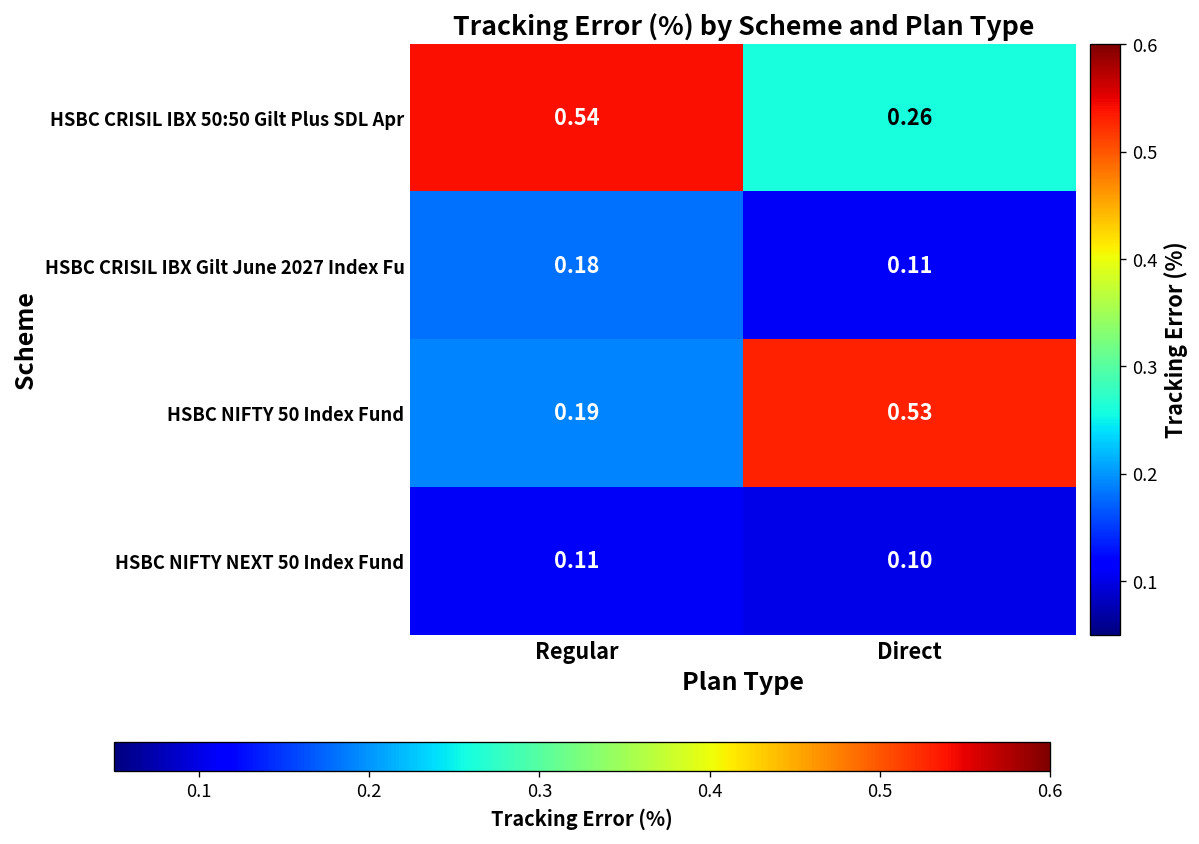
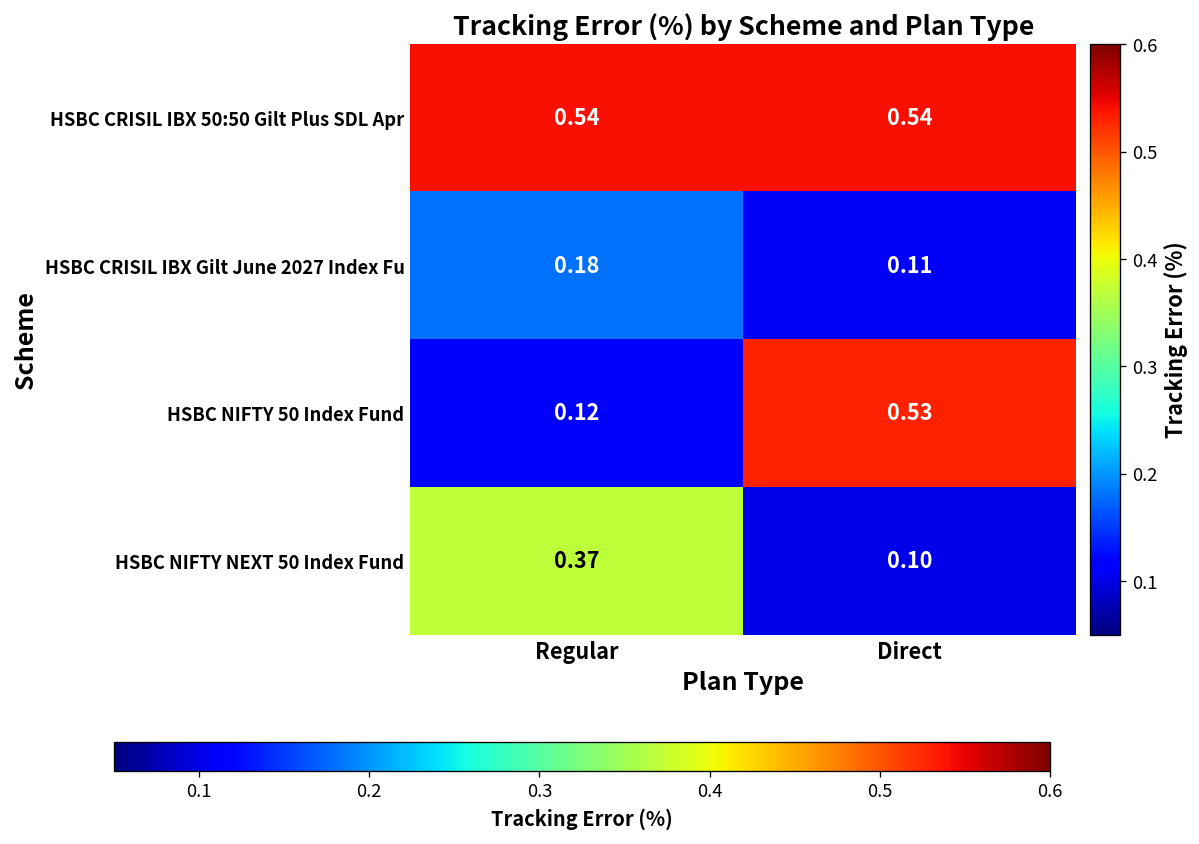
HSBC CRISIL IBX 50:50 Gilt Plus SDL Apr, Direct: 0.26 -> 0.54
HSBC NIFTY 50 Index Fund, Regular: 0.19 -> 0.12
HSBC NIFTY NEXT 50 Index Fund, Regular: 0.11 -> 0.37
